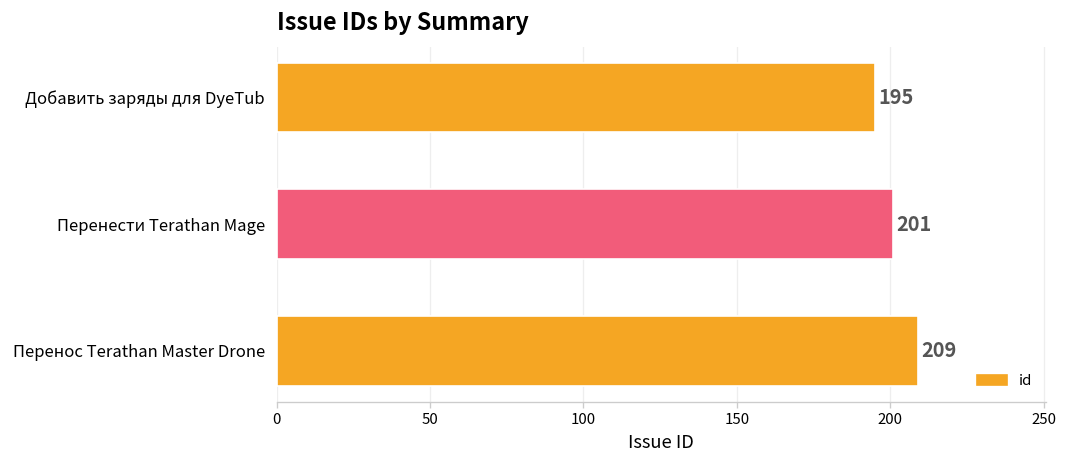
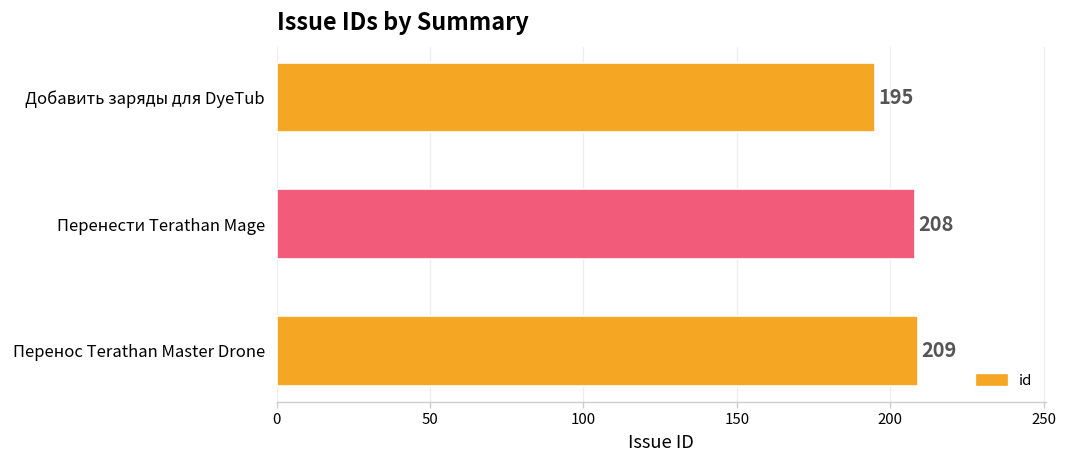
Перенести Terathan Mage: 201 -> 208
